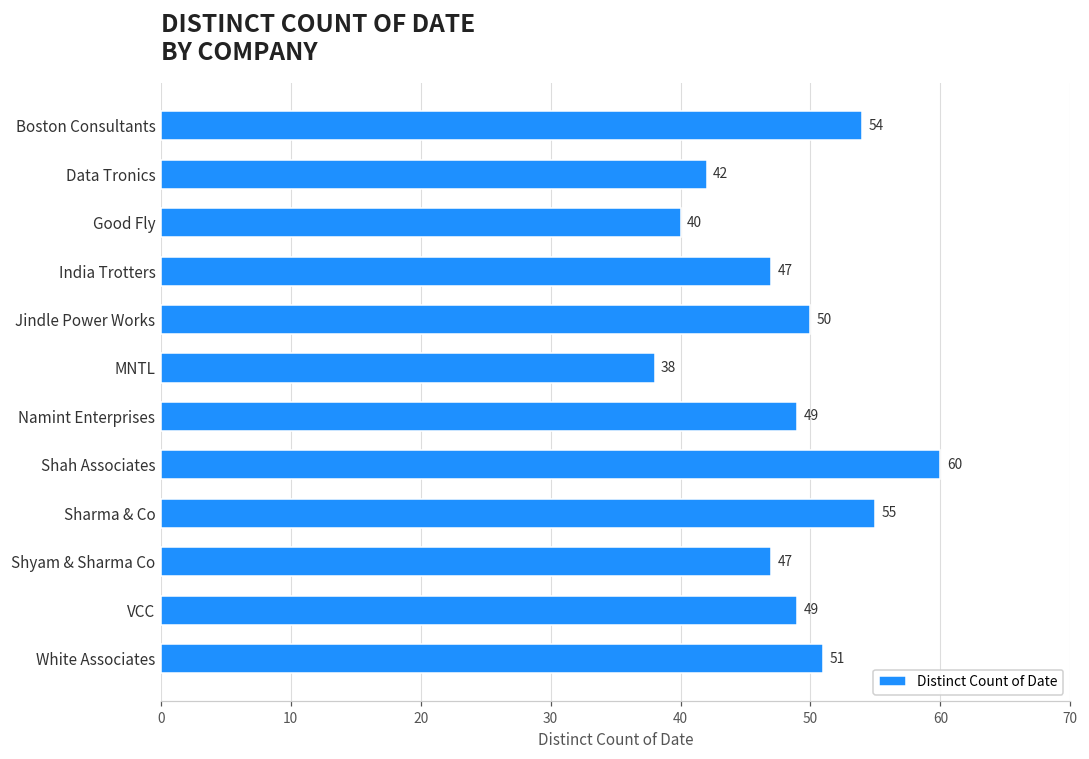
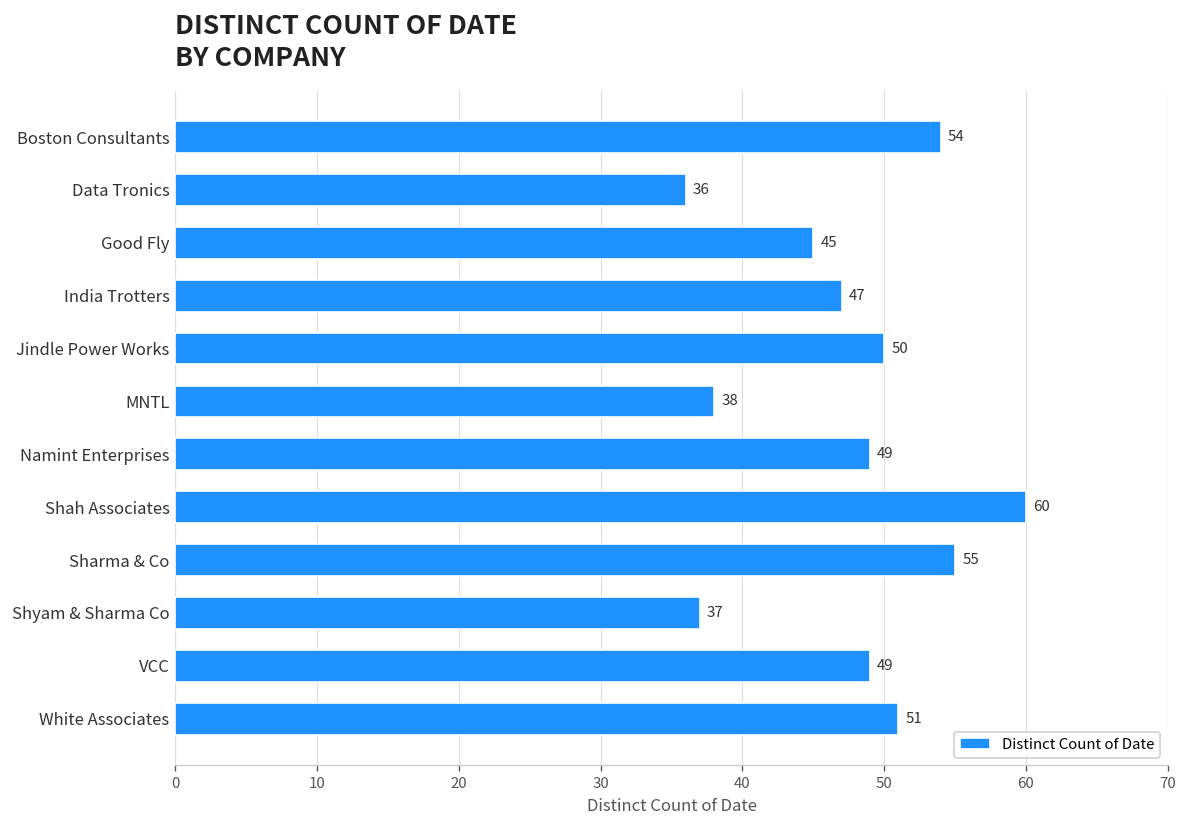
Data Tronics: 42 -> 36
Good Fly: 40 -> 45
Shyam & Sharma Co: 47 -> 37
